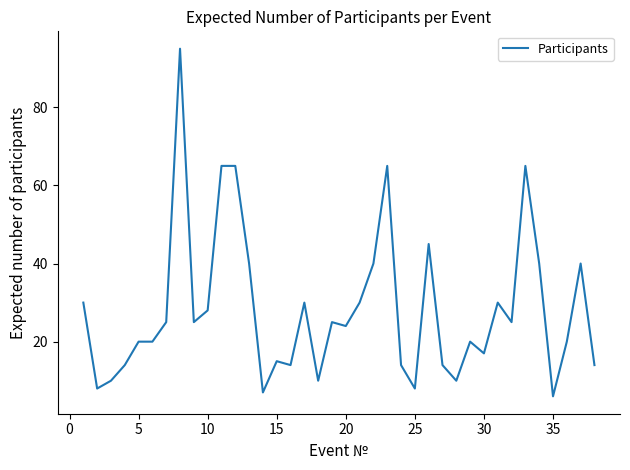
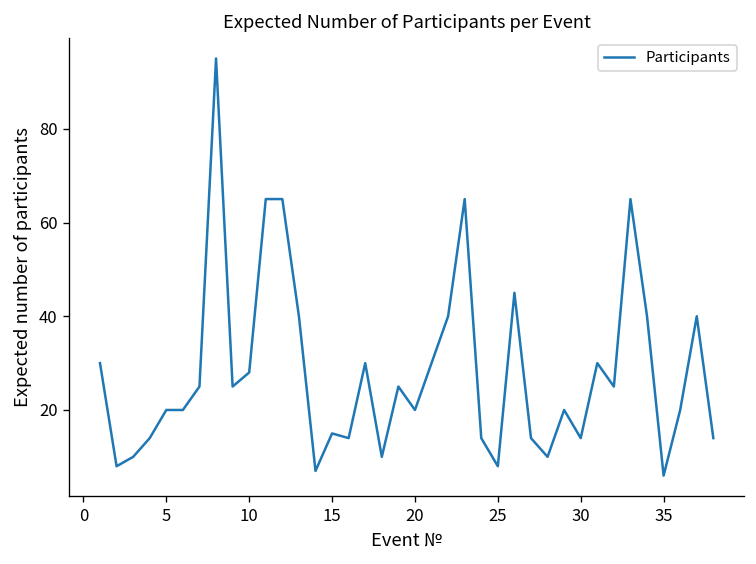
20: 24 -> 20
30: 17 -> 14
